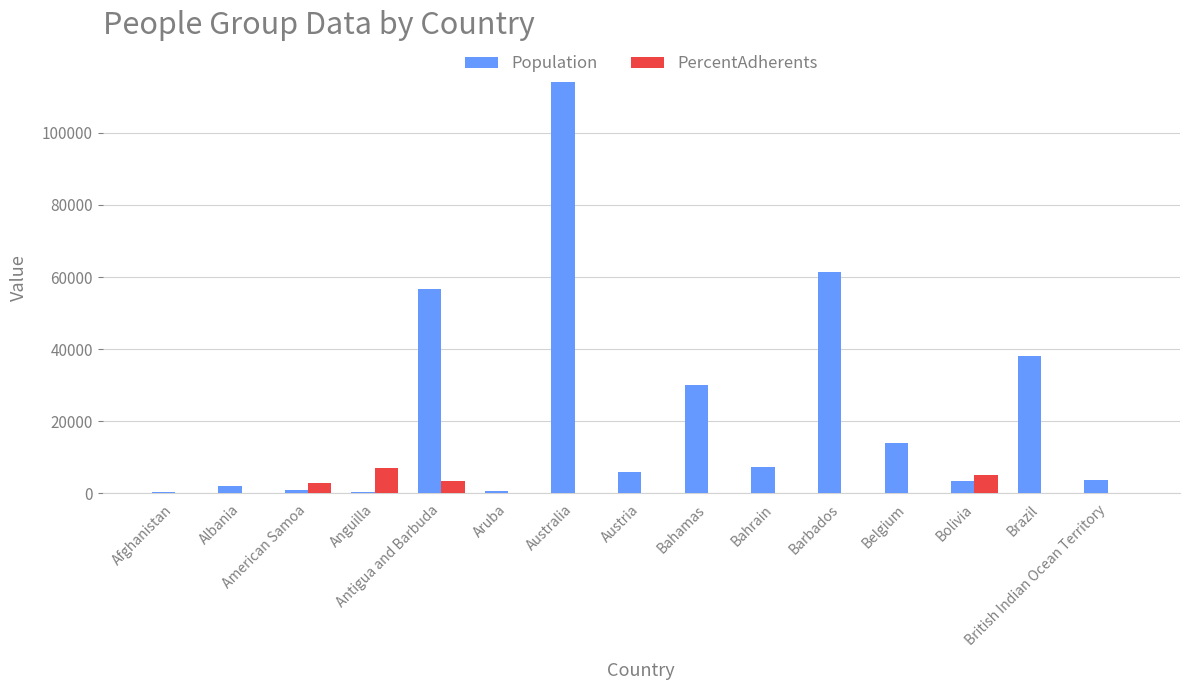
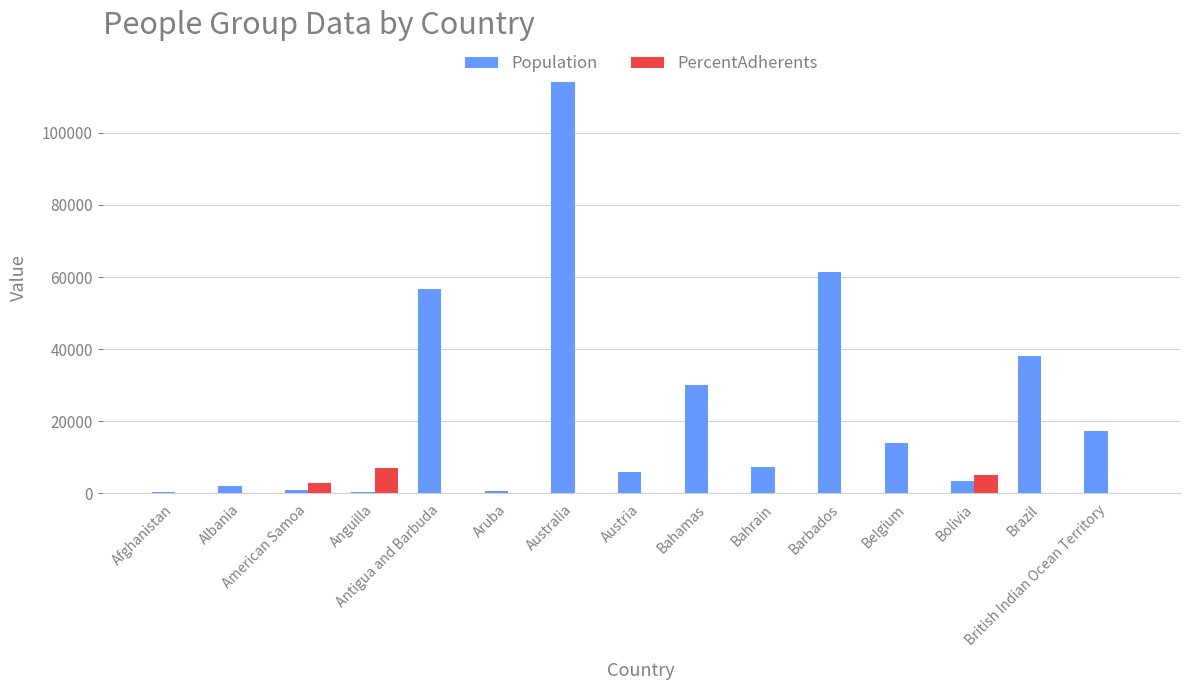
PercentAdherents, Antigua and Barbuda: 3000 -> 0
Population, British Indian Ocean Territory: 4000 -> 17000
